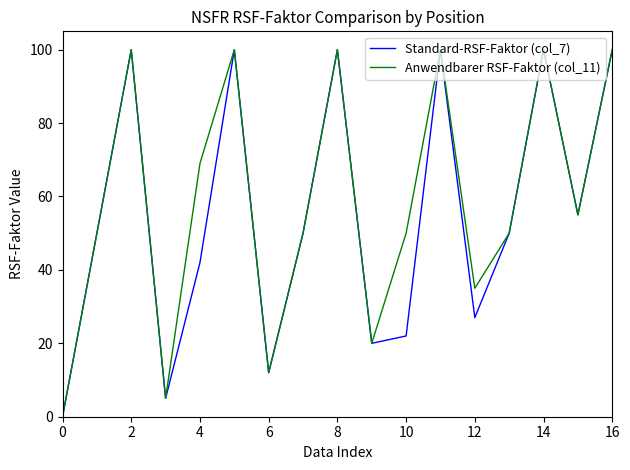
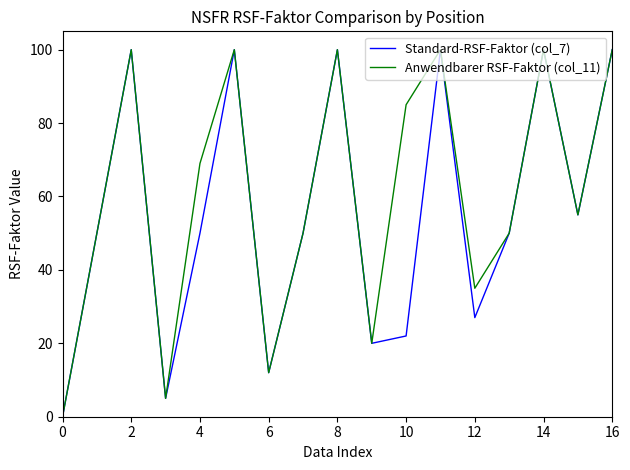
Standard-RSF-Faktor (col_7), 4: 42 -> 50
Anwendbarer RSF-Faktor (col_11), 10: 50 -> 85
